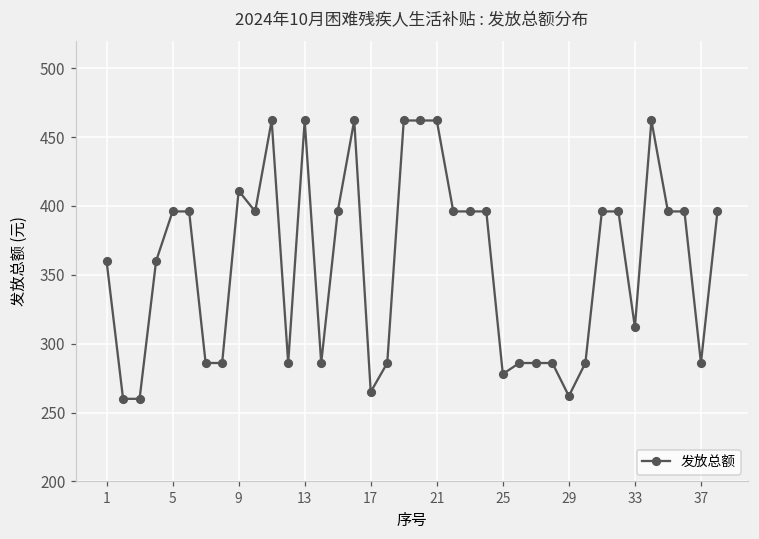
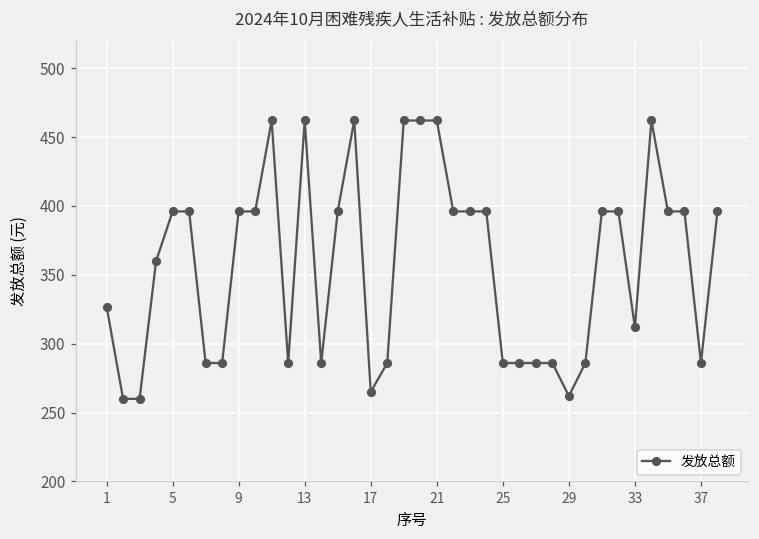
1: 360 -> 327
9: 411 -> 396
25: 278 -> 286
